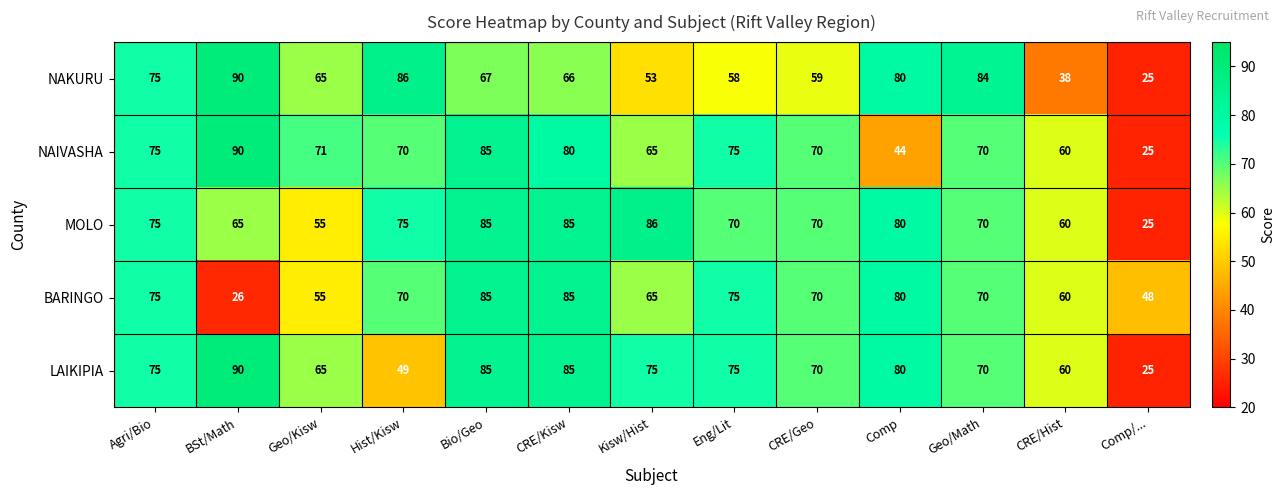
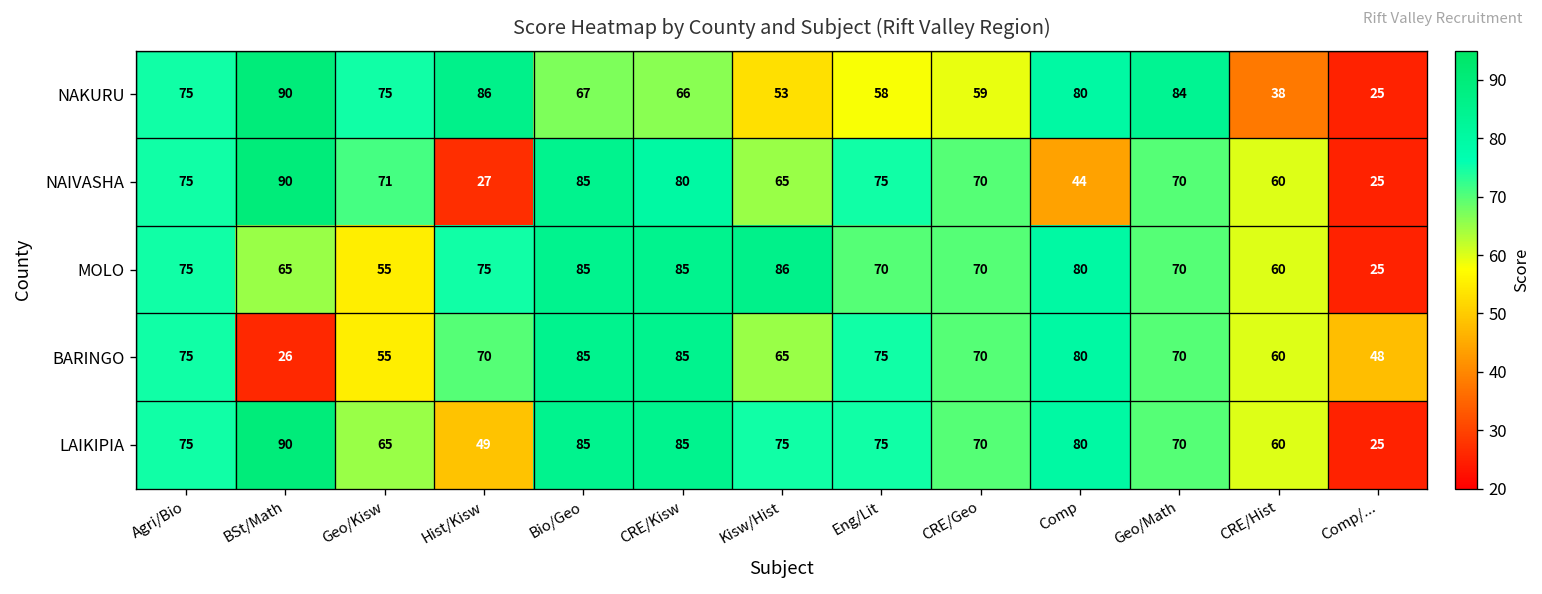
NAKURU, Geo/Kisw: 65 -> 75
NAIVASHA, Hist/Kisw: 70 -> 27
